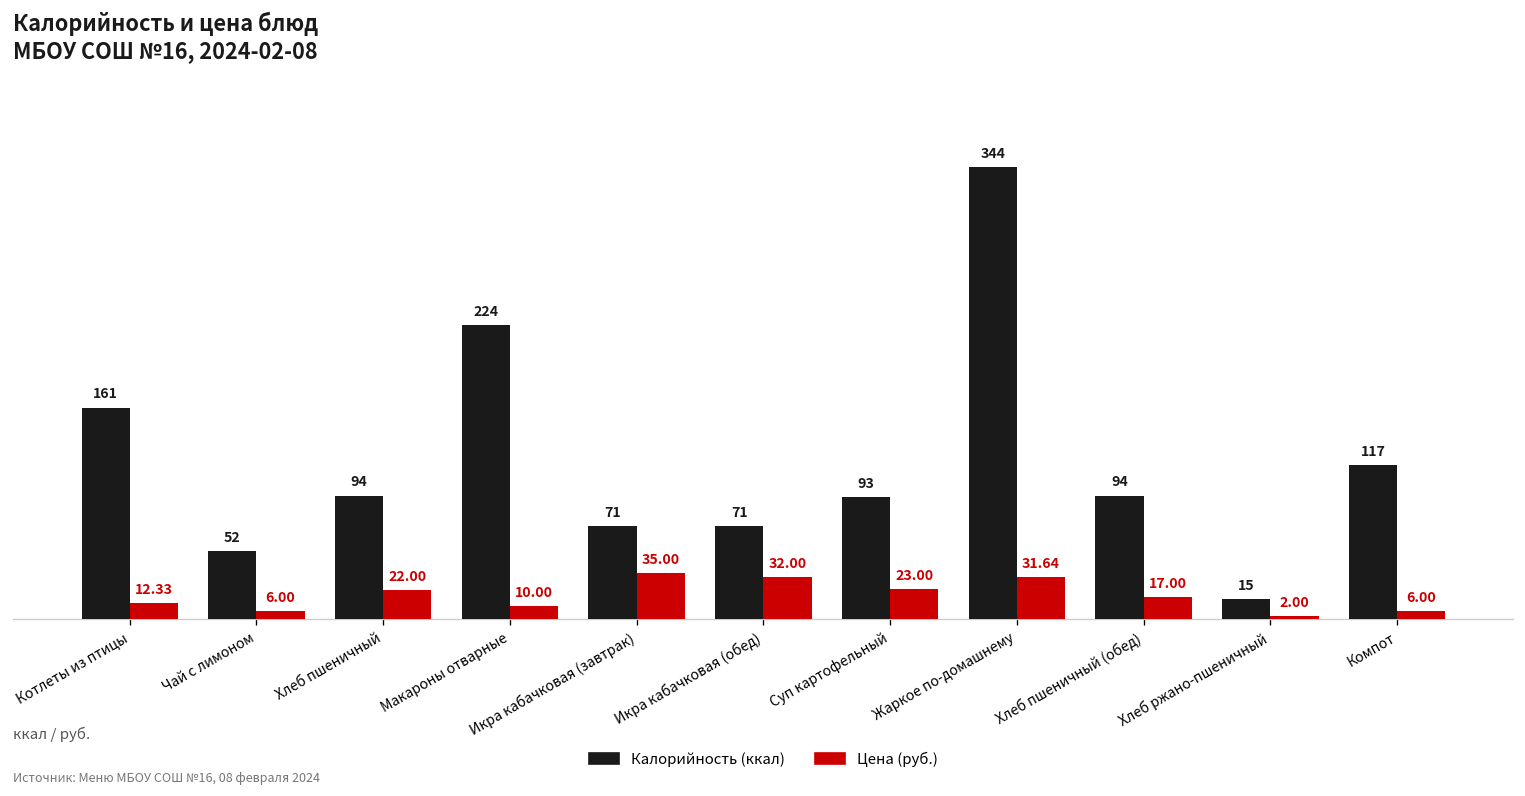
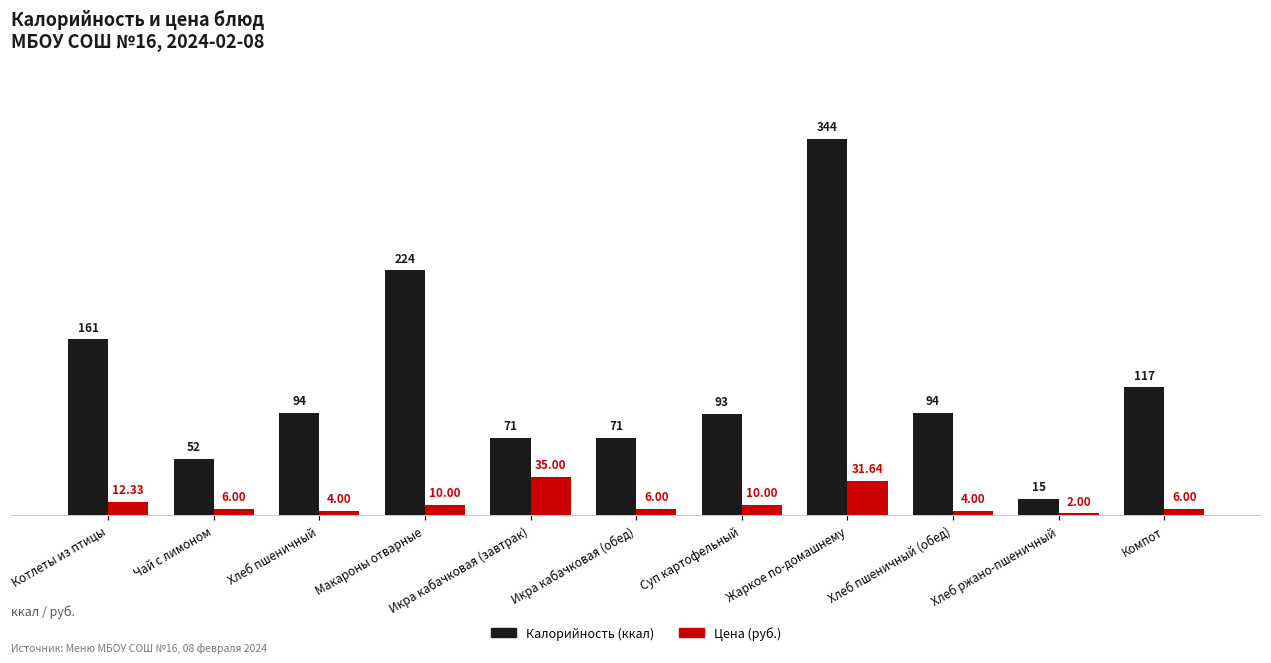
Цена (руб.), Хлеб пшеничный: 22.00 -> 4.00
Цена (руб.), Икра кабачковая (обед): 32.00 -> 6.00
Цена (руб.), Суп картофельный: 23.00 -> 10.00
Цена (руб.), Хлеб пшеничный (обед): 17.00 -> 4.00
